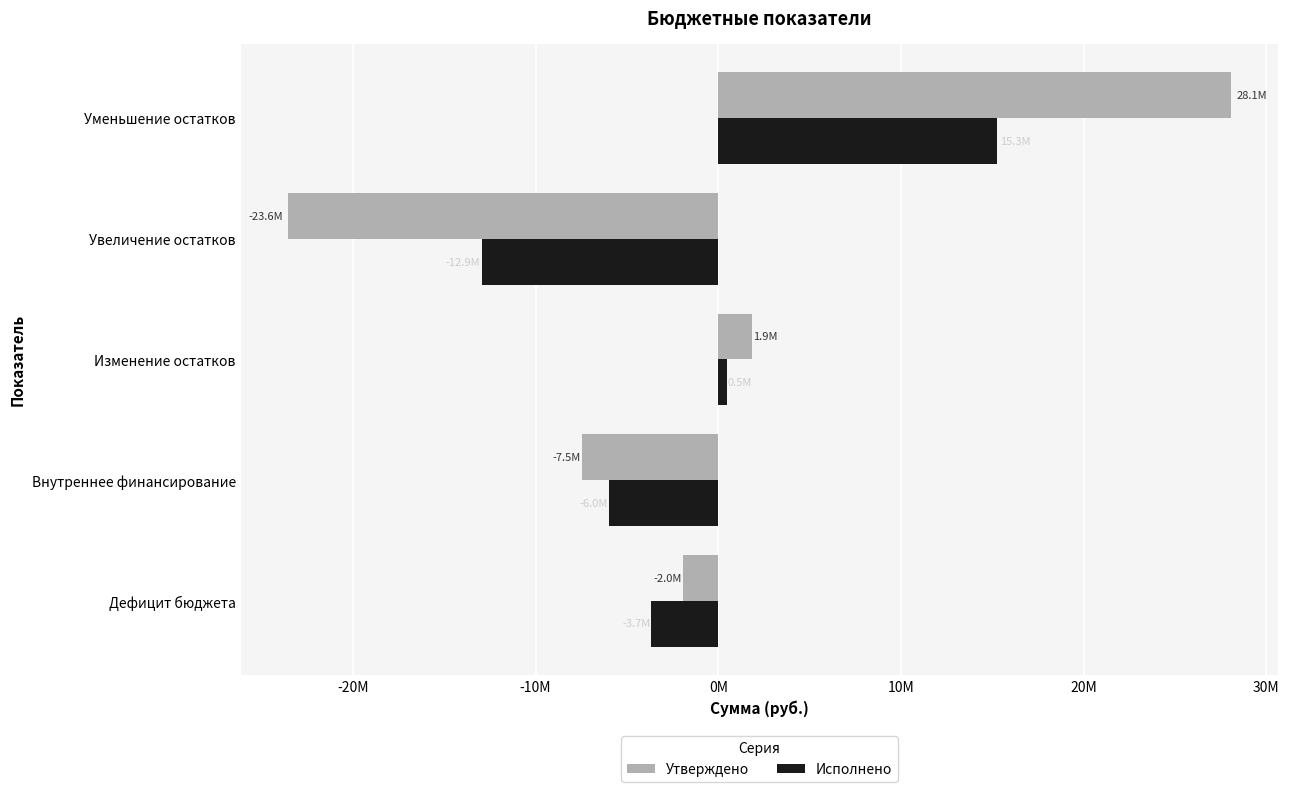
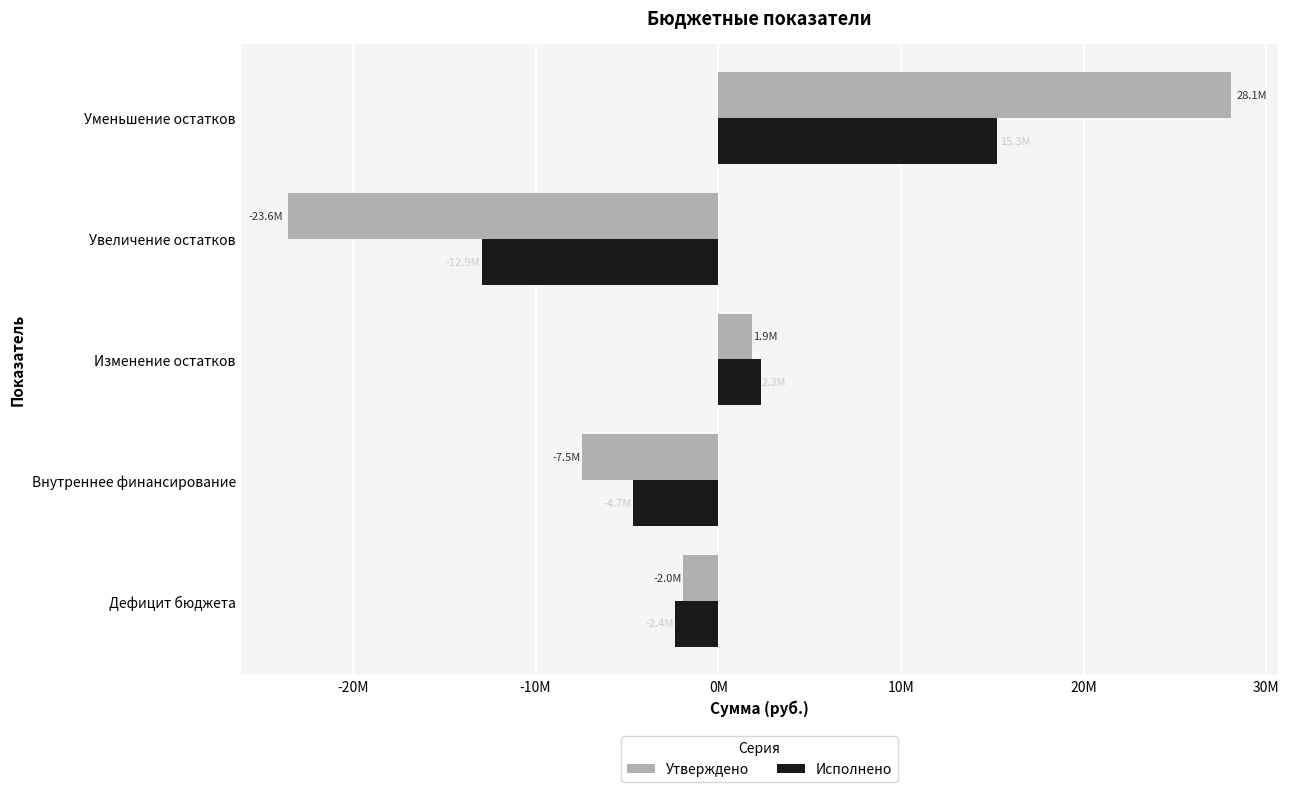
Исполнено, Изменение остатков: 500000 -> 2300000
Исполнено, Внутреннее финансирование: -6000000 -> -4700000
Исполнено, Дефицит бюджета: -3700000 -> -2400000
